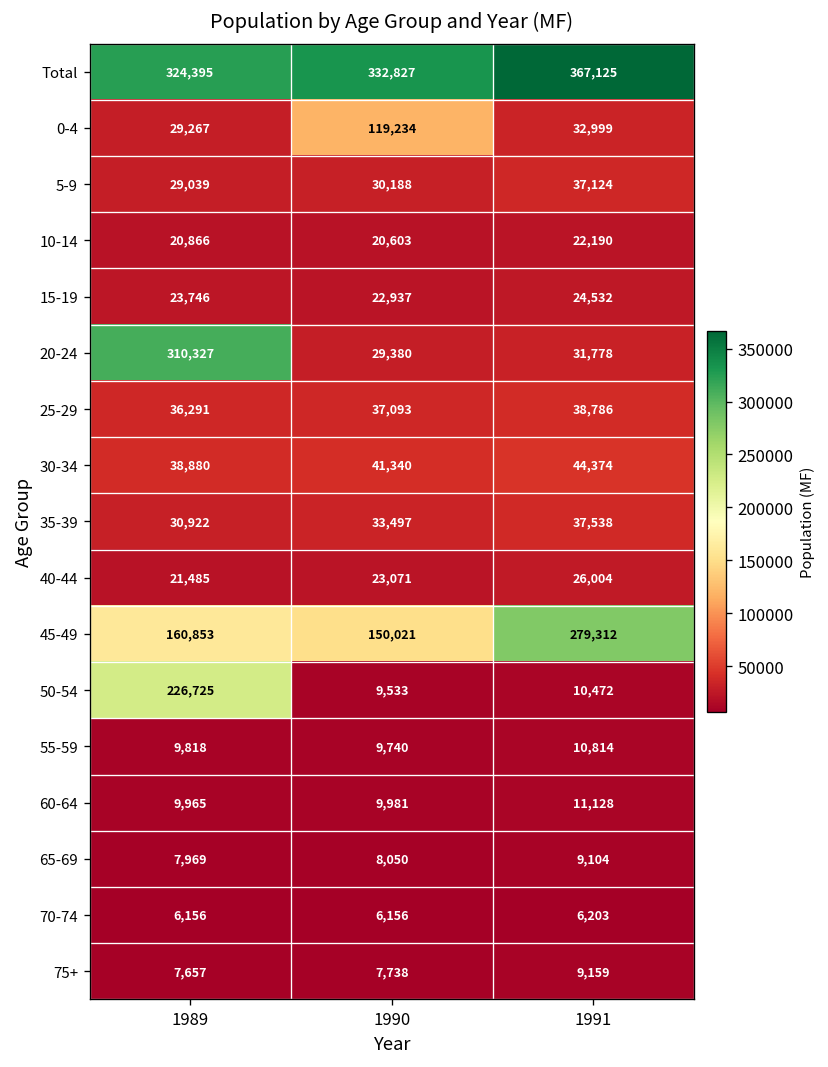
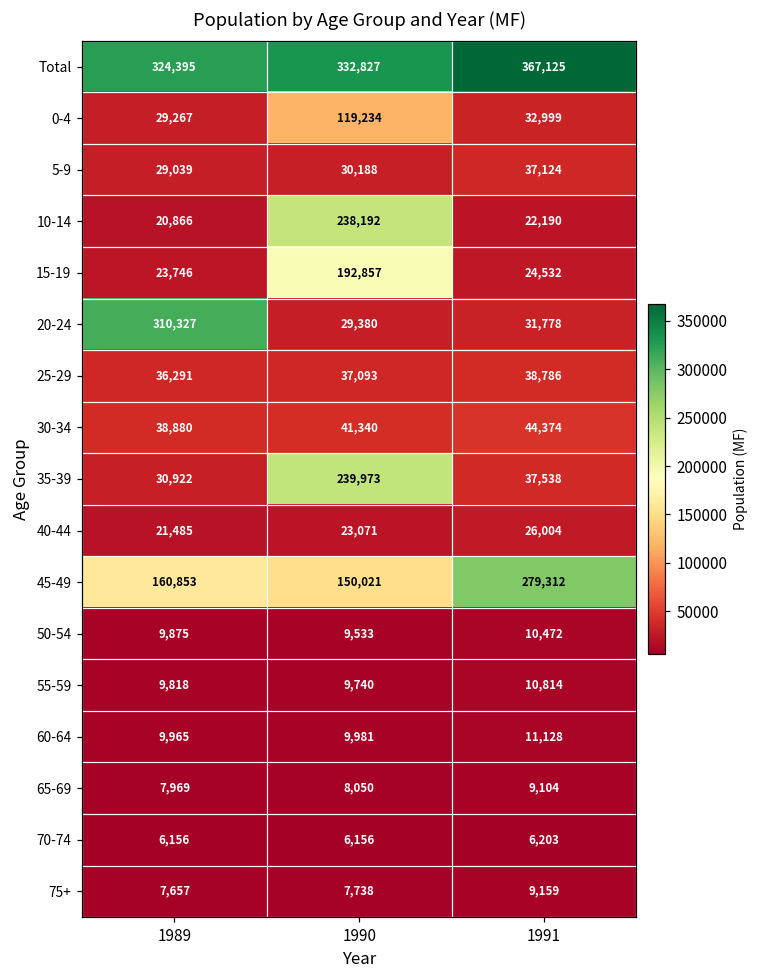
10-14, 1990: 20,603 -> 238,192
15-19, 1990: 22,937 -> 192,857
35-39, 1990: 33,497 -> 239,973
50-54, 1989: 226,725 -> 9,875
